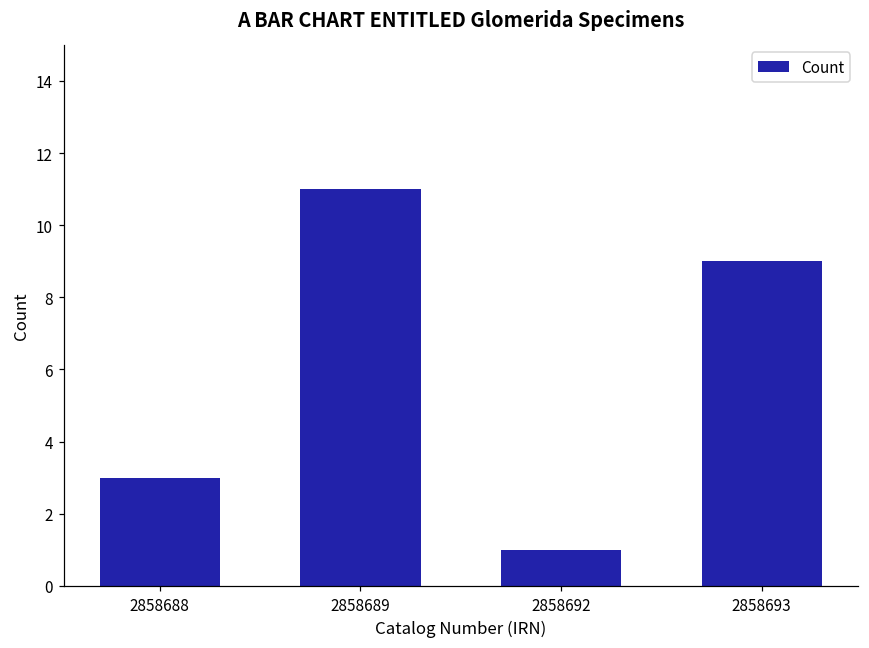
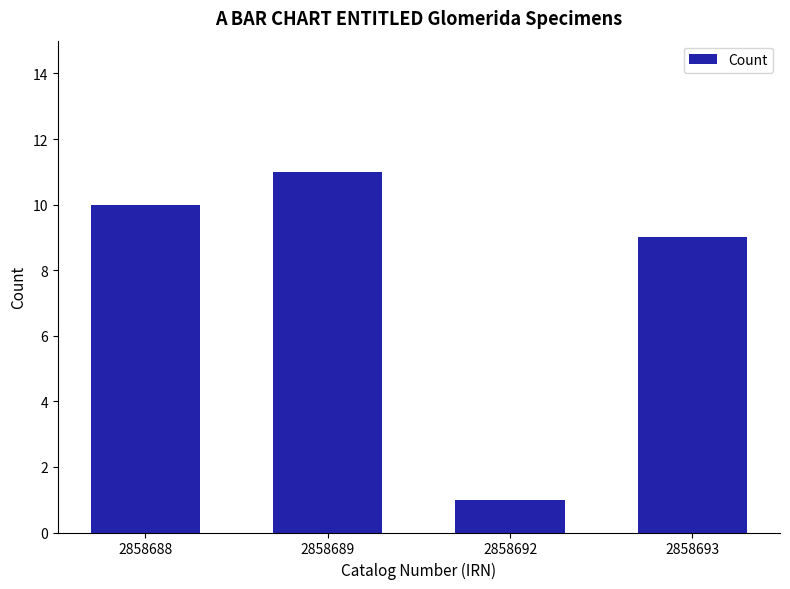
2858688: 3 -> 10
